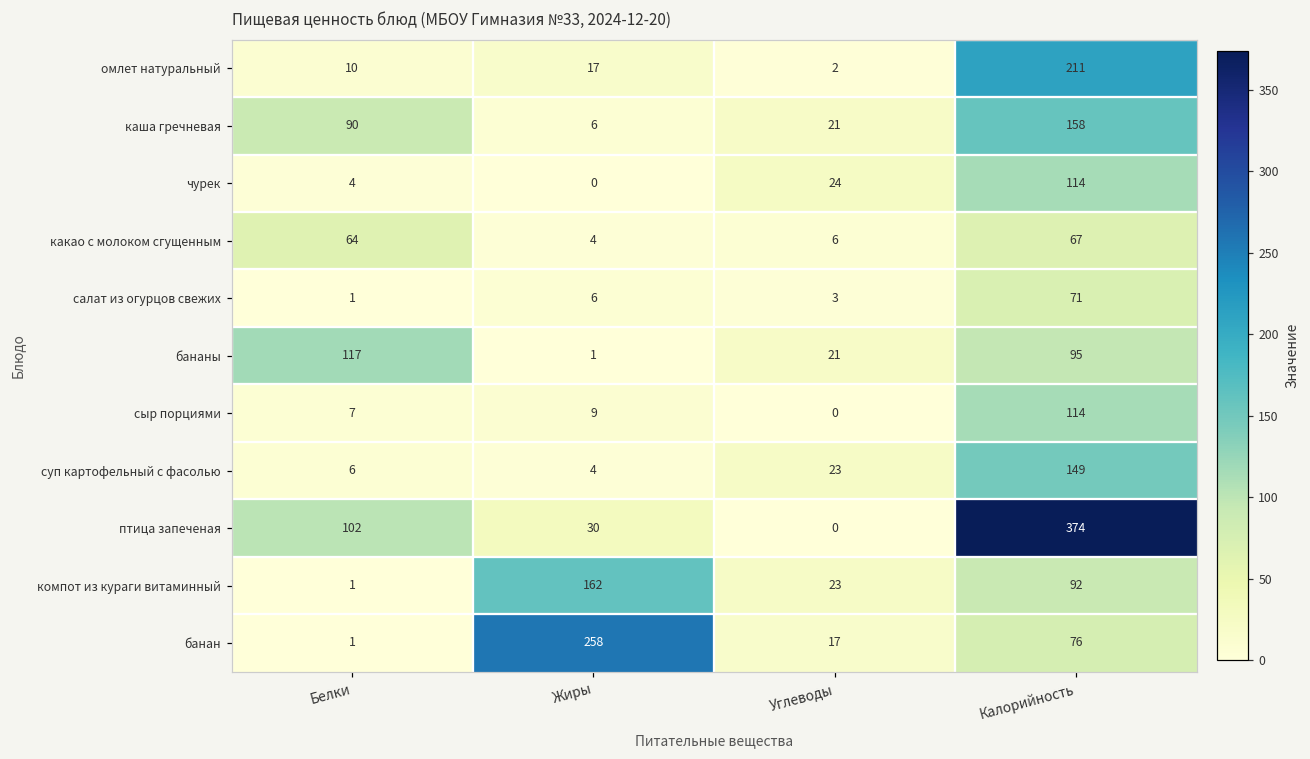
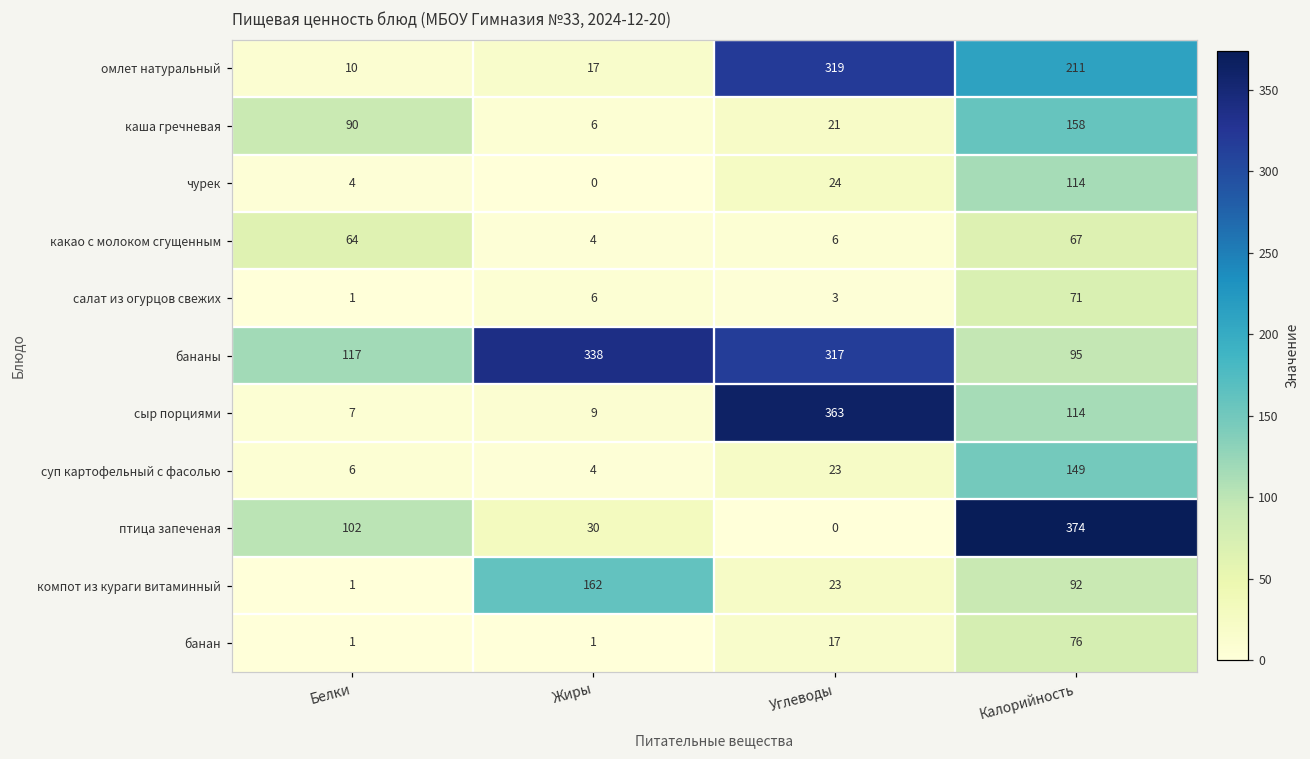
омлет натуральный, Углеводы: 2 -> 319
бананы, Жиры: 1 -> 338
бананы, Углеводы: 21 -> 317
сыр порциями, Углеводы: 0 -> 363
банан, Жиры: 258 -> 1
